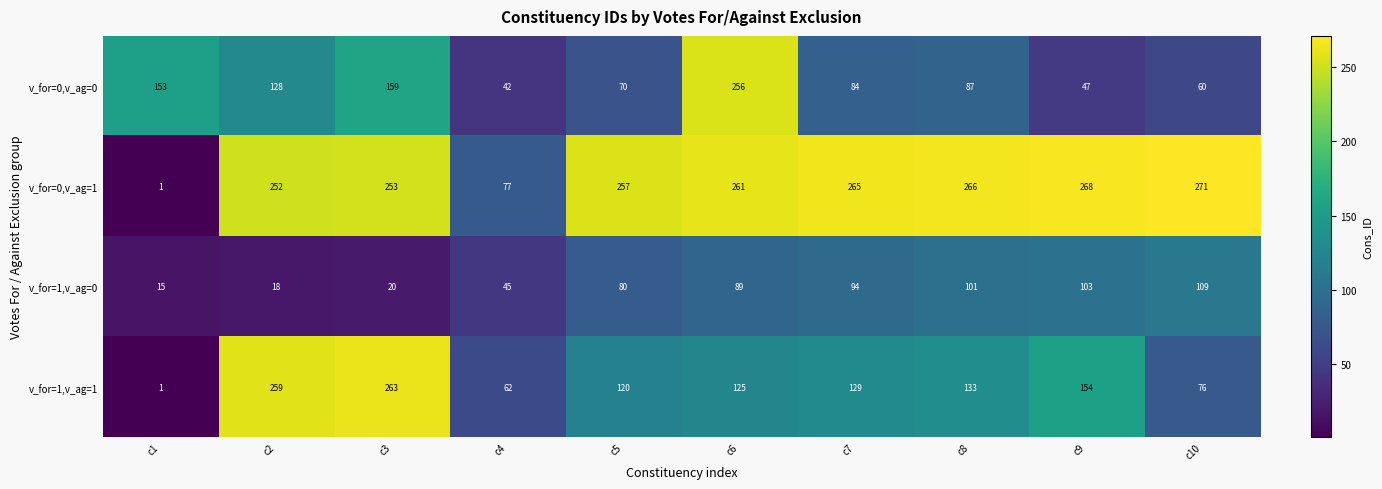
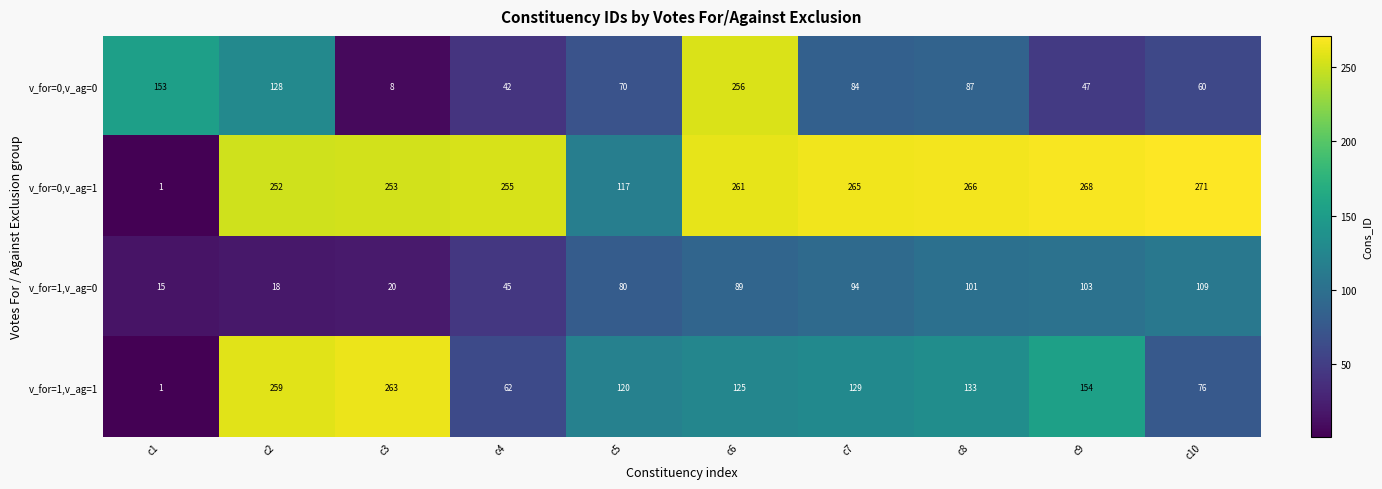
v_for=0,v_ag=0, c3: 159 -> 8
v_for=0,v_ag=1, c4: 77 -> 255
v_for=0,v_ag=1, c5: 257 -> 117
